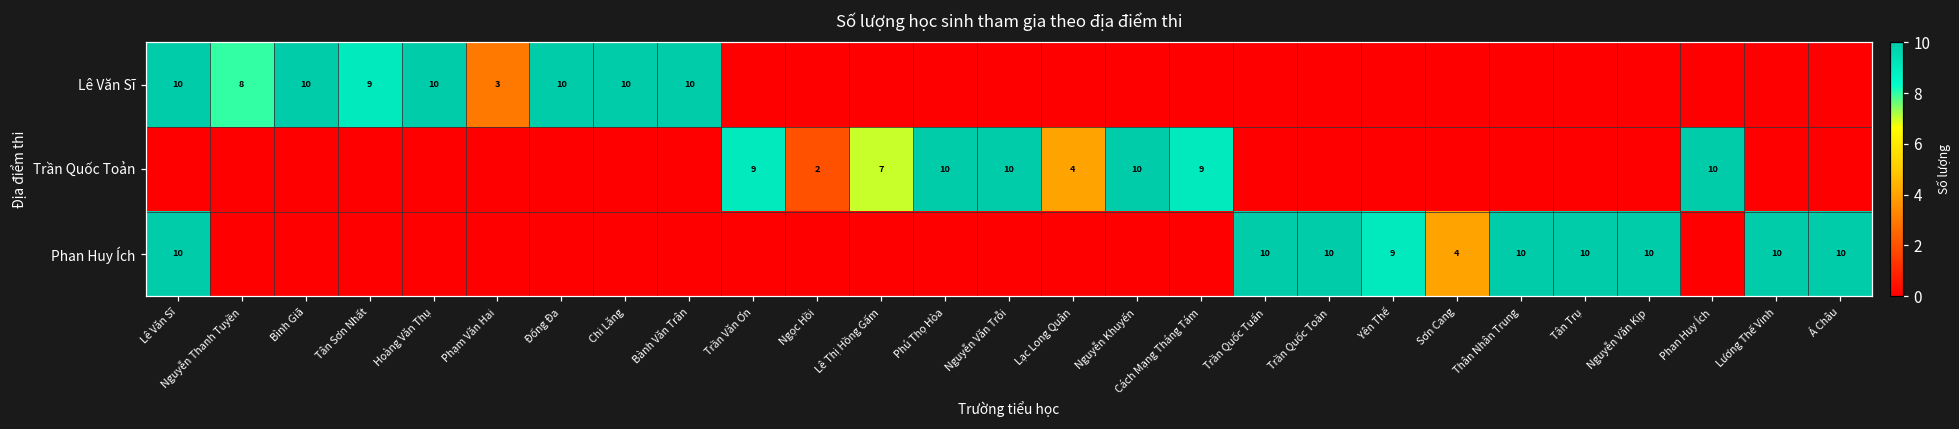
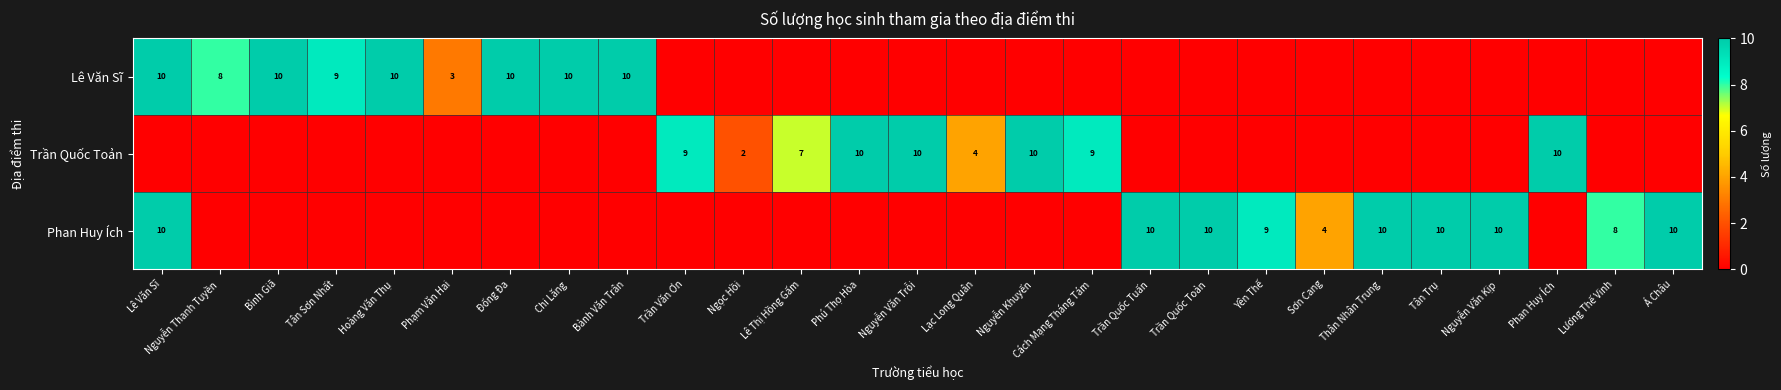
Phan Huy Ích, Lương Thế Vinh: 10 -> 8
